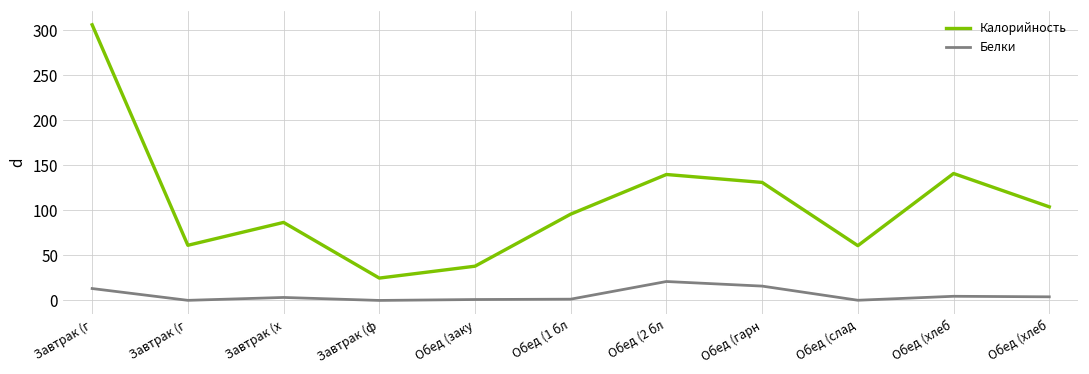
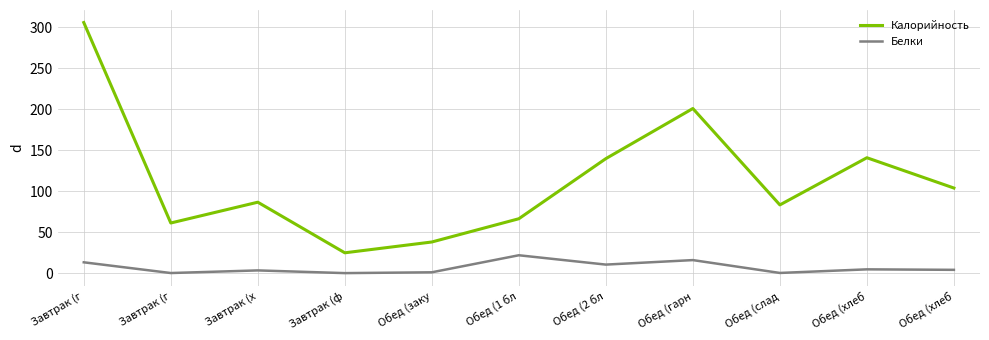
Калорийность, Обед (1 бл: 100 -> 70
Белки, Обед (1 бл: 0 -> 20
Белки, Обед (2 бл: 20 -> 10
Калорийность, Обед (гарн: 130 -> 200
Калорийность, Обед (слад: 60 -> 80
